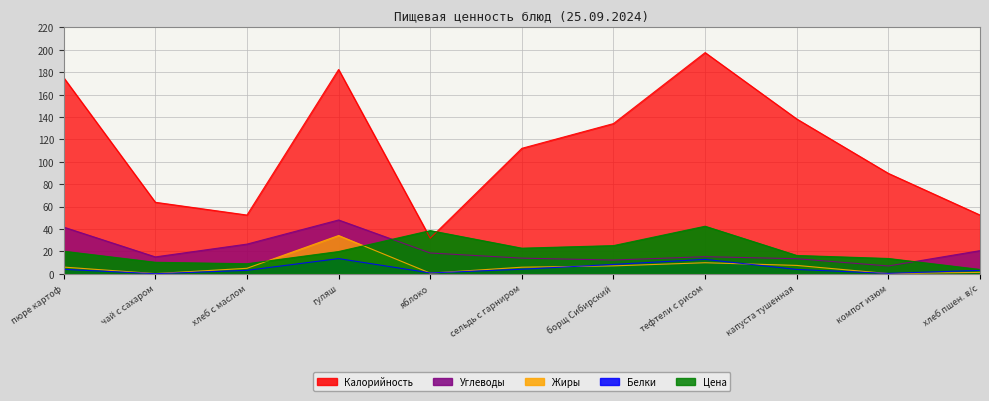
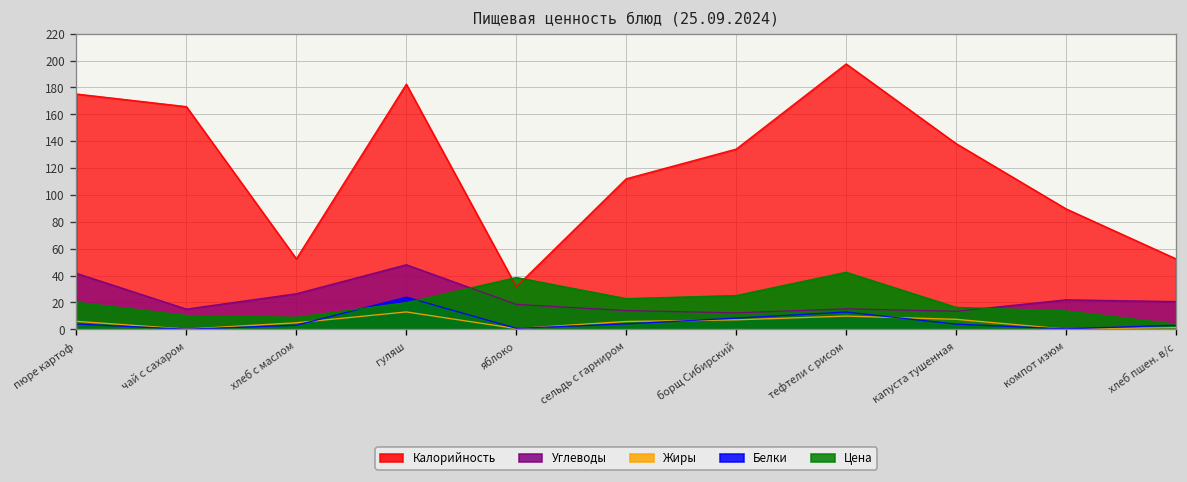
Калорийность, чай с сахаром: 64 -> 166
Жиры, гуляш: 34 -> 13
Белки, гуляш: 14 -> 24
Углеводы, компот изюм: 7 -> 22
